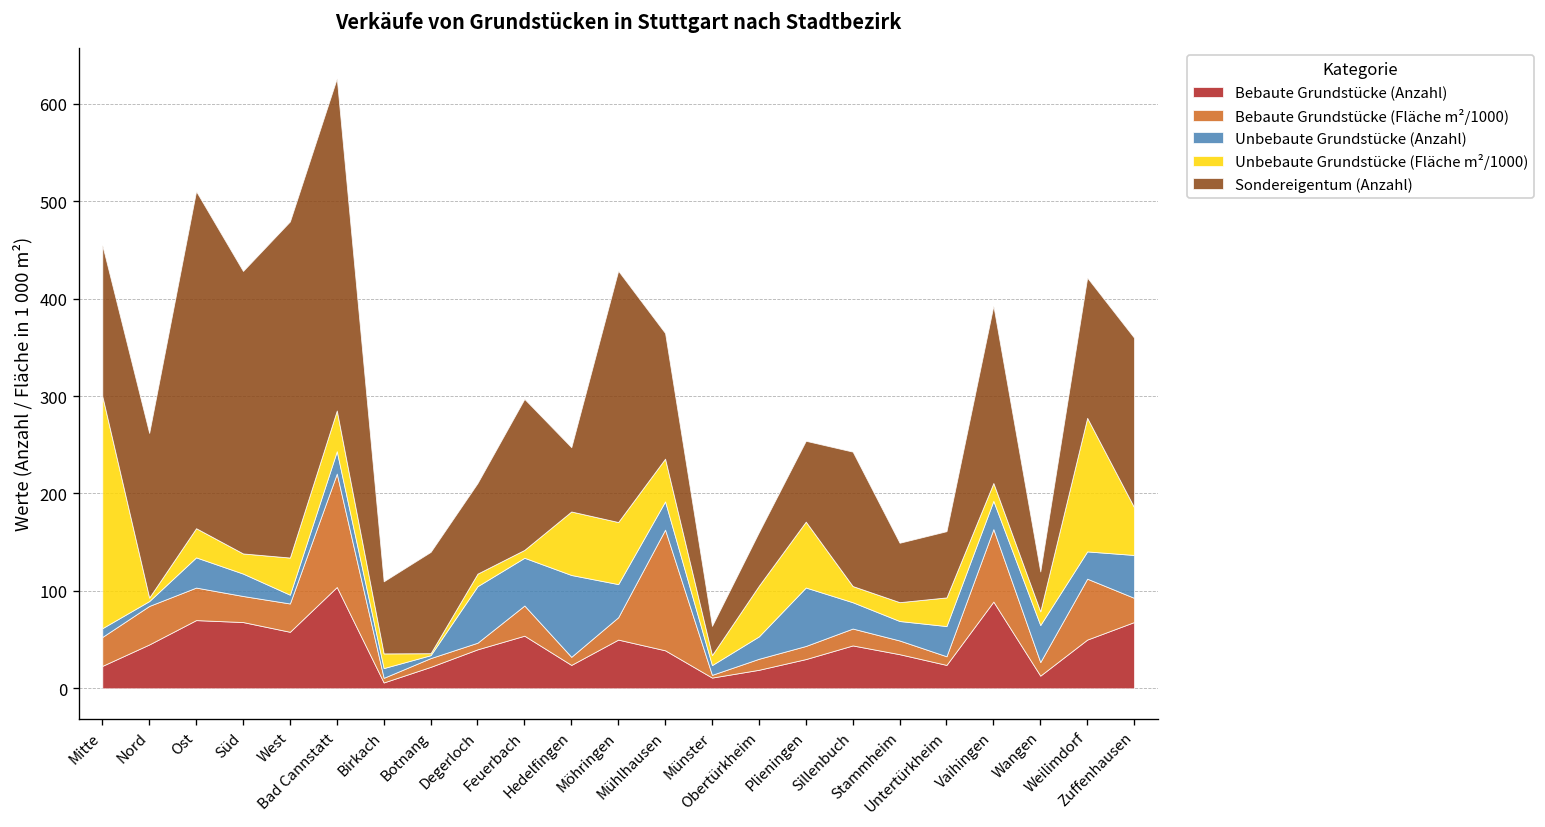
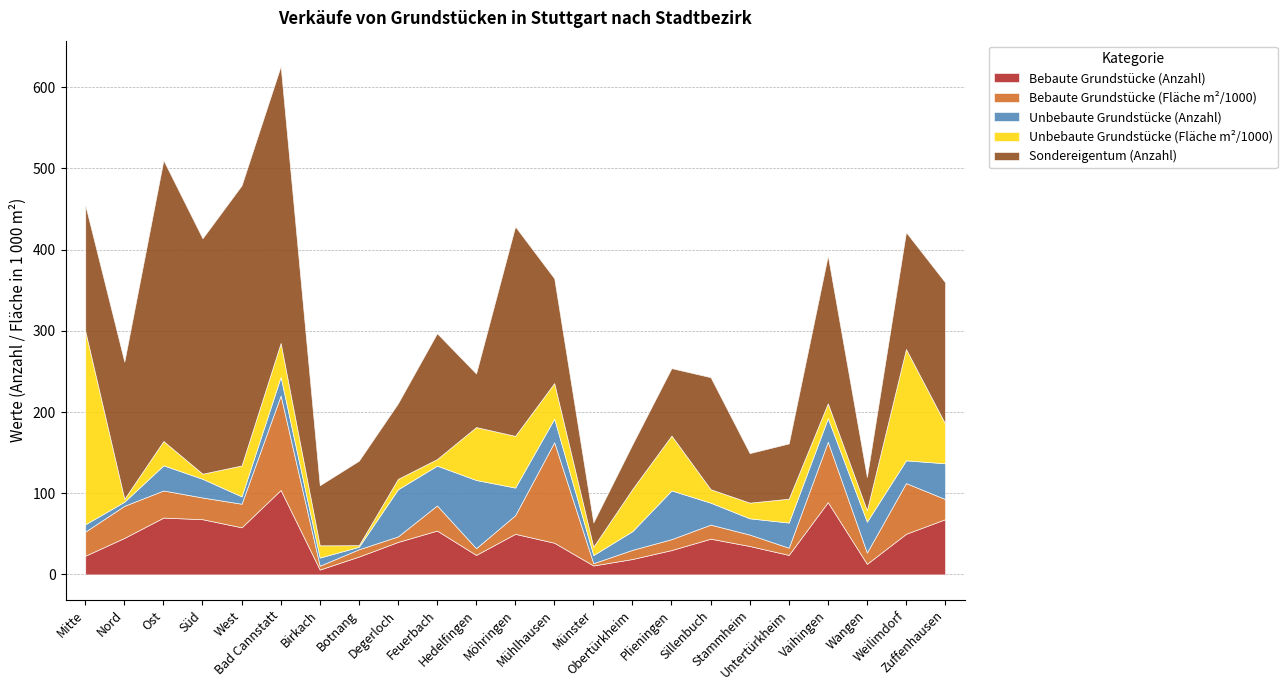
Unbebaute Grundstücke (Fläche m²/1000), Süd: 20 -> 10
